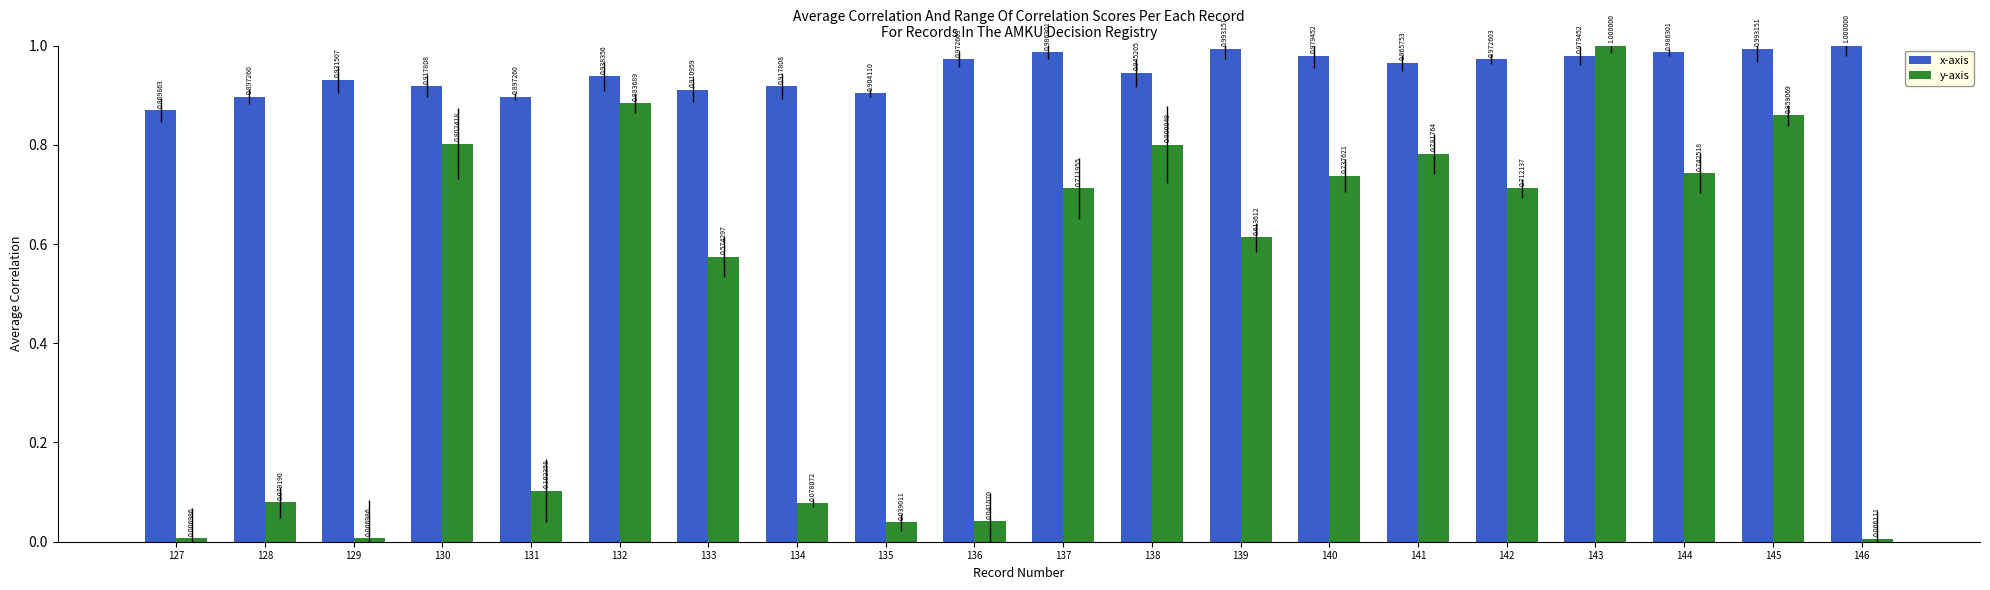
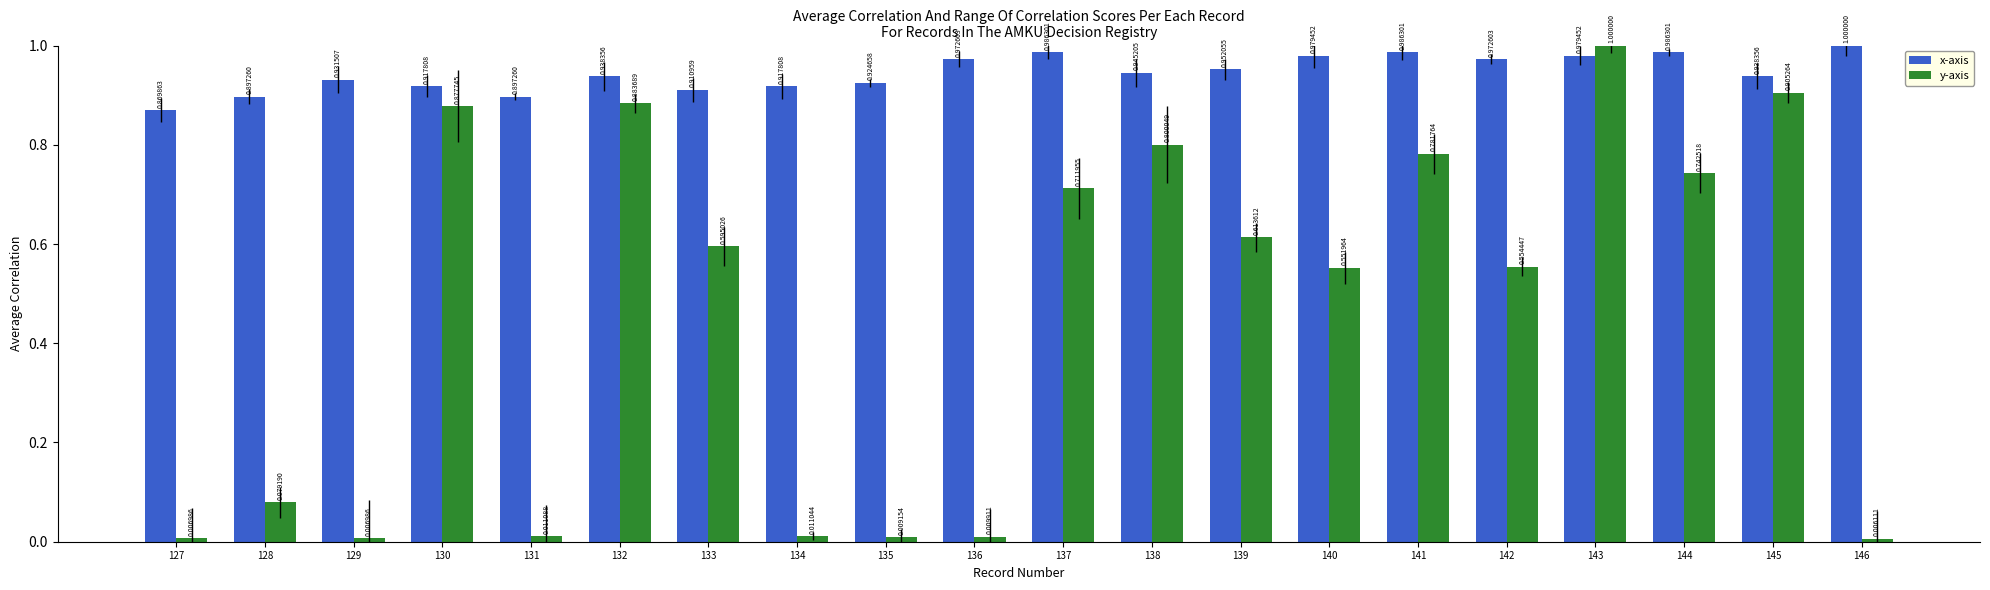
y-axis, 130: 0.802418 -> 0.877745
y-axis, 131: 0.102358 -> 0.011088
y-axis, 133: 0.574297 -> 0.595026
y-axis, 134: 0.078072 -> 0.011044
x-axis, 135: 0.904110 -> 0.924658
y-axis, 135: 0.039011 -> 0.009154
y-axis, 136: 0.041070 -> 0.009911
x-axis, 139: 0.993151 -> 0.952055
y-axis, 140: 0.737621 -> 0.551964
x-axis, 141: 0.965753 -> 0.986301
y-axis, 142: 0.712137 -> 0.554447
x-axis, 145: 0.993151 -> 0.938356
y-axis, 145: 0.859069 -> 0.905264
